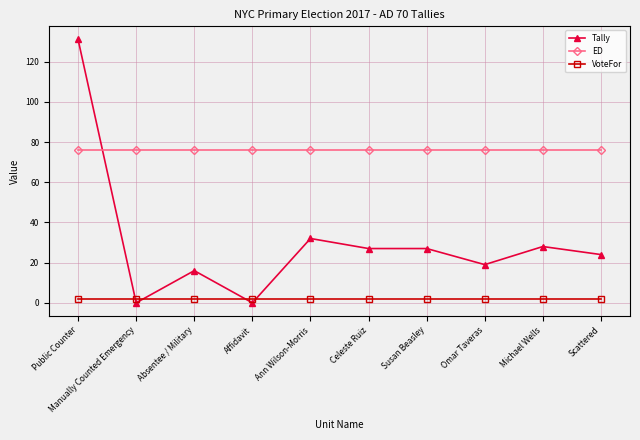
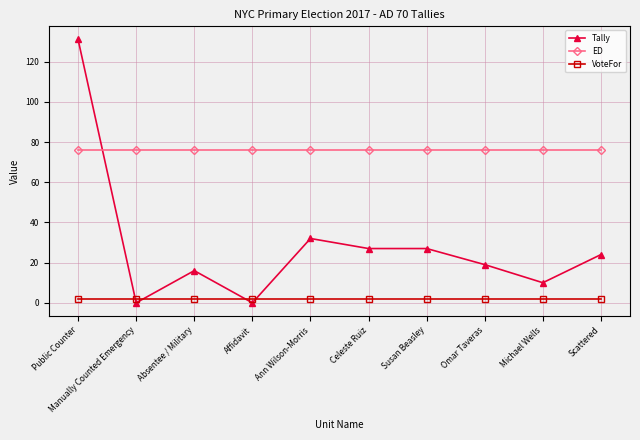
Tally, Michael Wells: 28 -> 10
